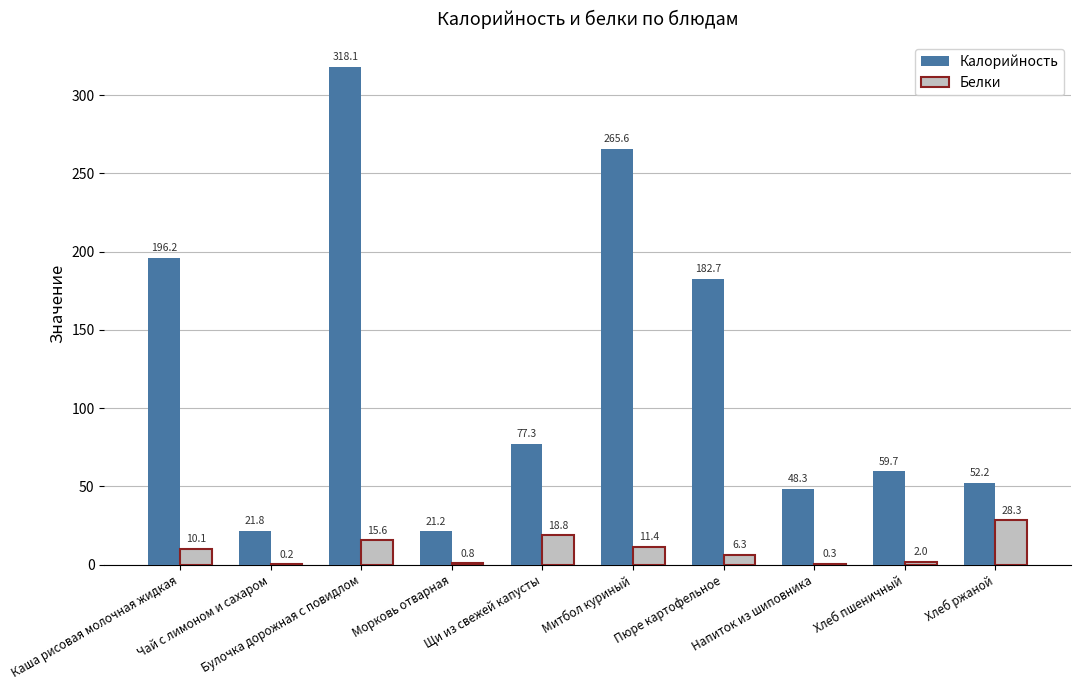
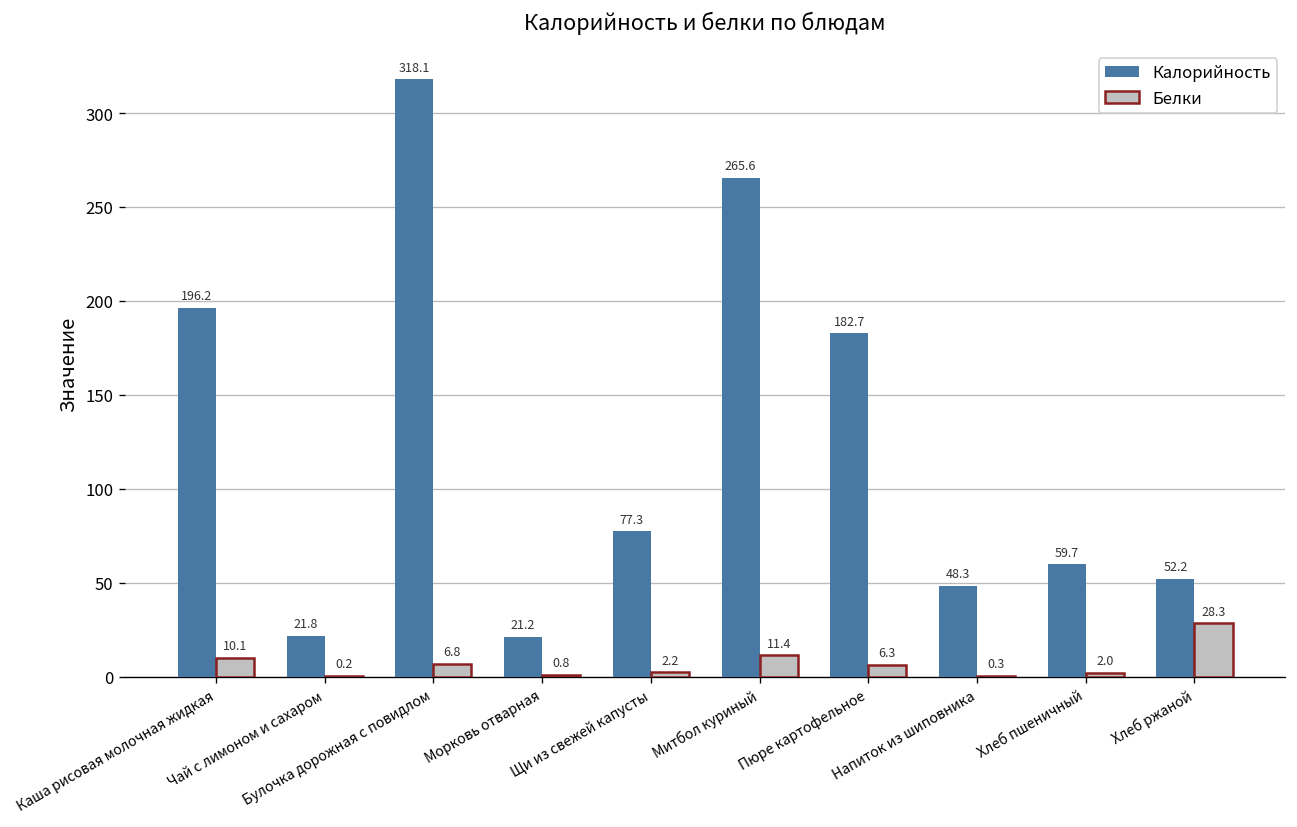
Белки, Булочка дорожная с повидлом: 15.6 -> 6.8
Белки, Щи из свежей капусты: 18.8 -> 2.2
